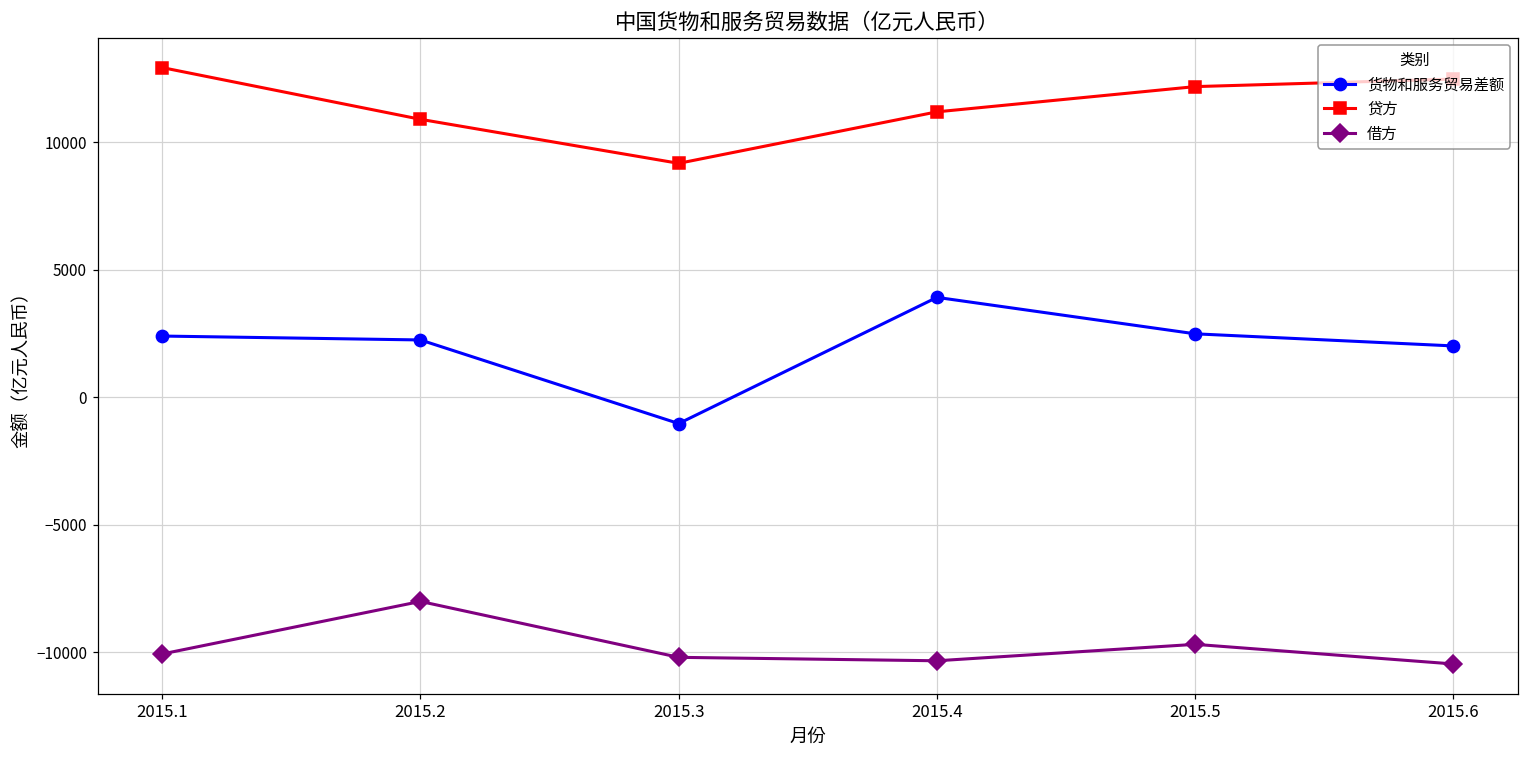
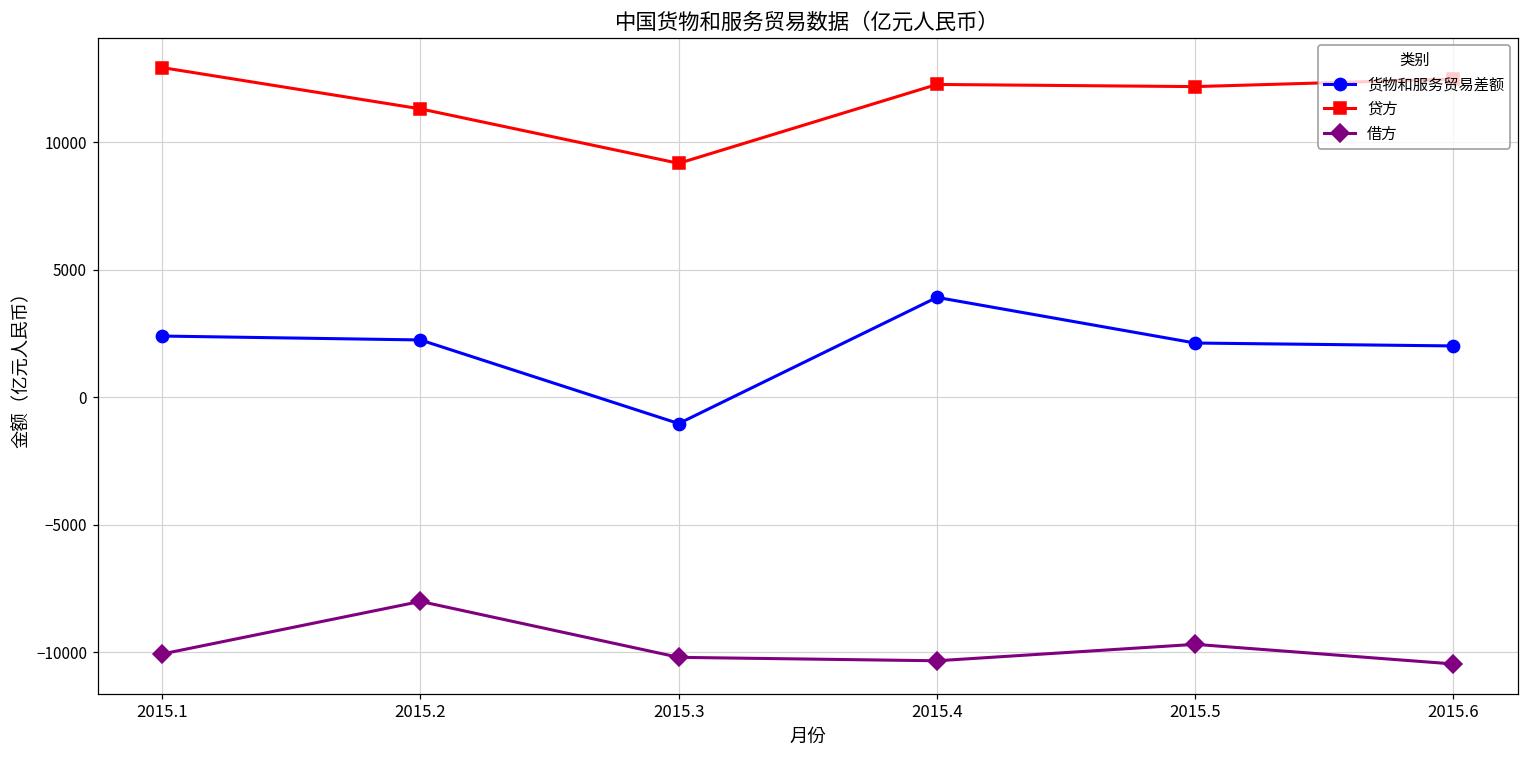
贷方, 2015.2: 10900 -> 11300
贷方, 2015.4: 11200 -> 12300
货物和服务贸易差额, 2015.5: 2500 -> 2100
